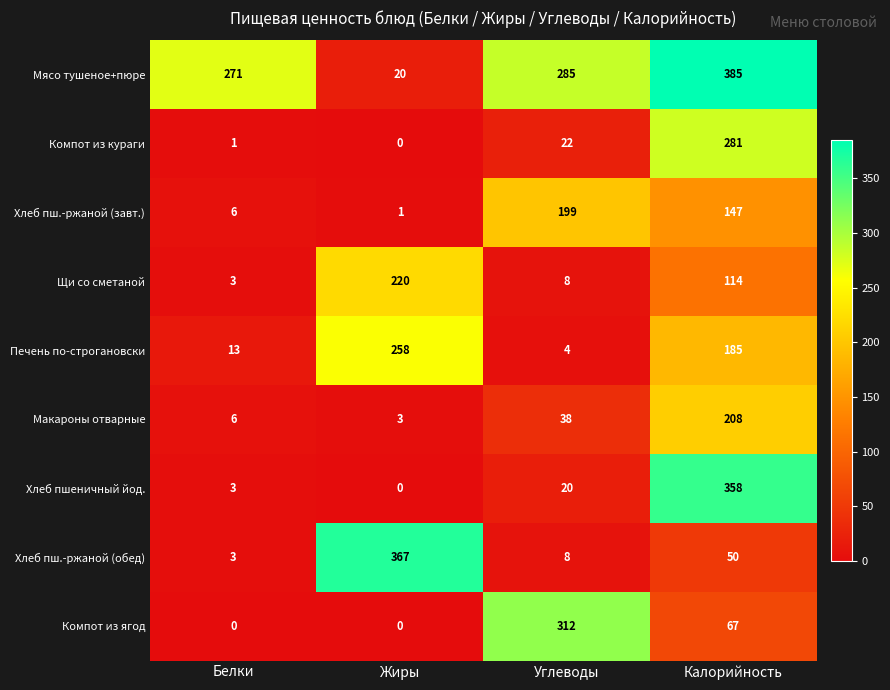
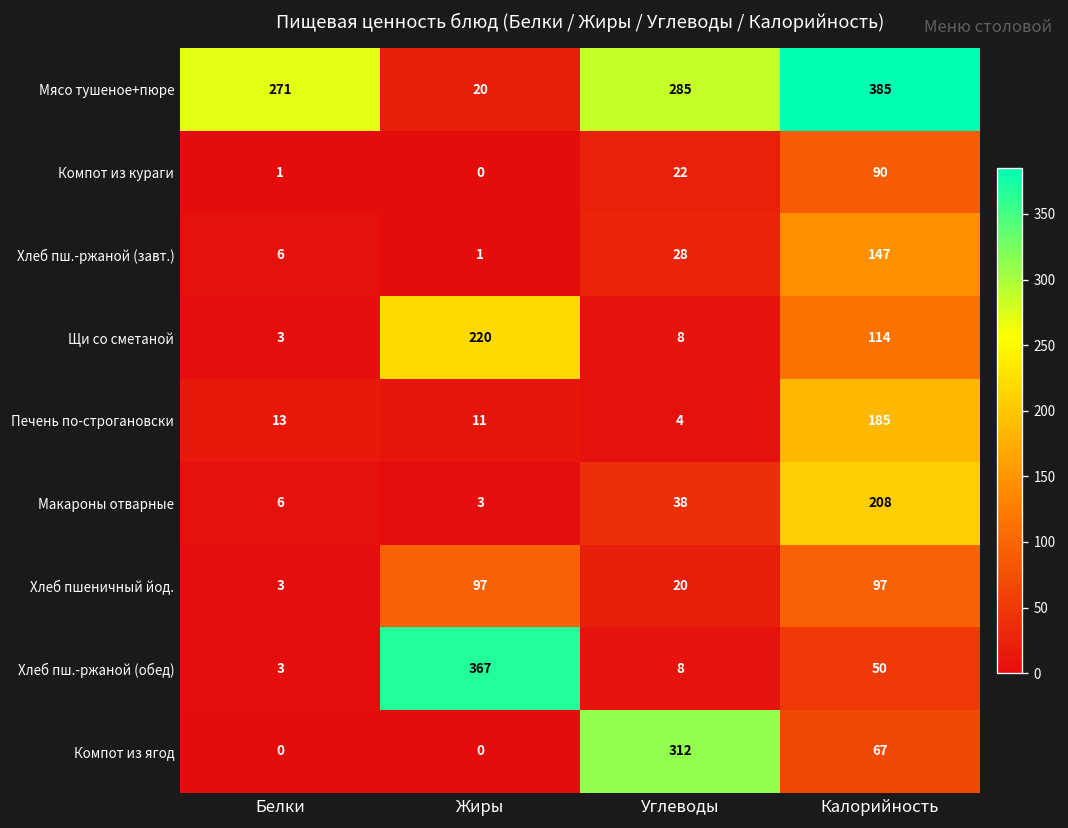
Компот из кураги, Калорийность: 281 -> 90
Хлеб пш.-ржаной (завт.), Углеводы: 199 -> 28
Печень по-строгановски, Жиры: 258 -> 11
Хлеб пшеничный йод., Жиры: 0 -> 97
Хлеб пшеничный йод., Калорийность: 358 -> 97
